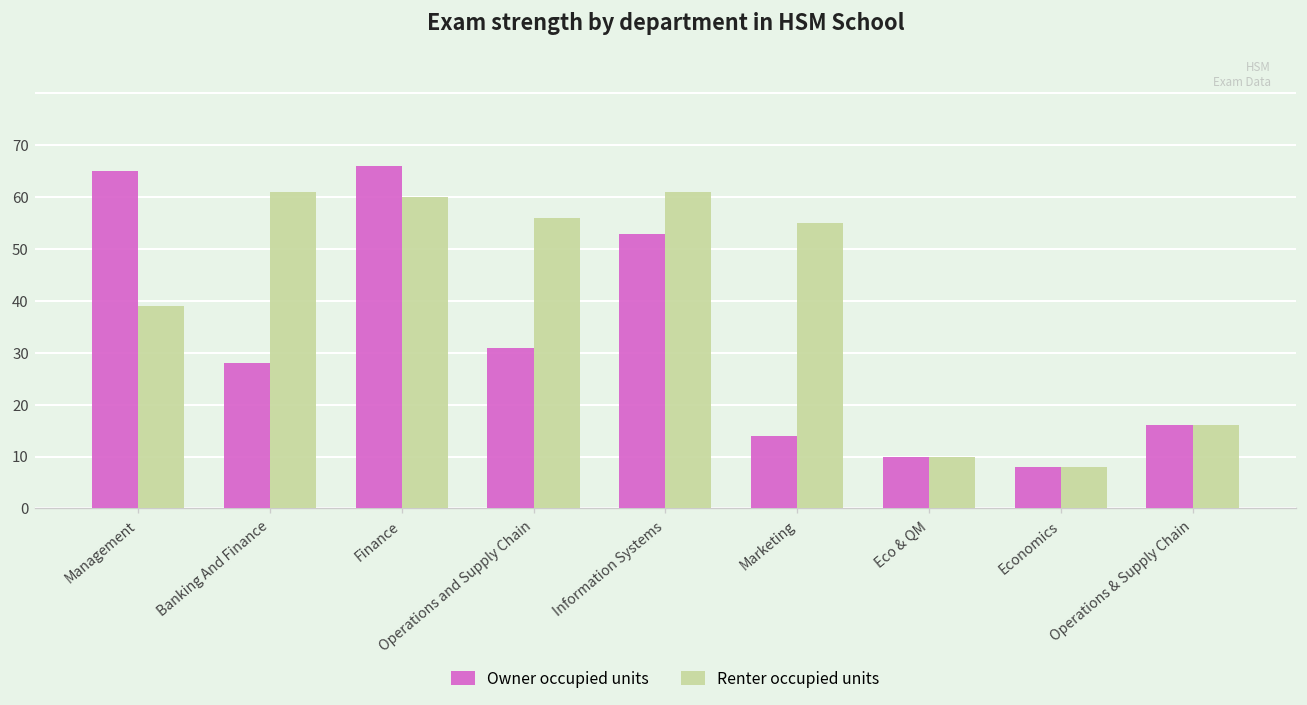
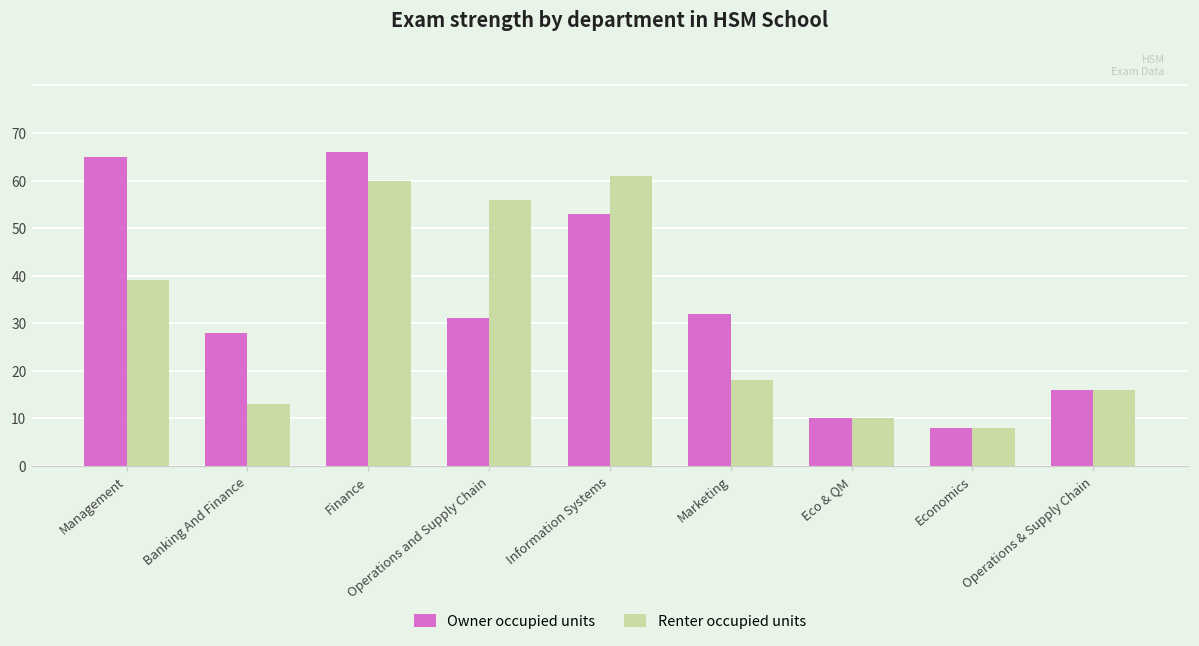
Renter occupied units, Banking And Finance: 61 -> 13
Owner occupied units, Marketing: 14 -> 32
Renter occupied units, Marketing: 55 -> 18
